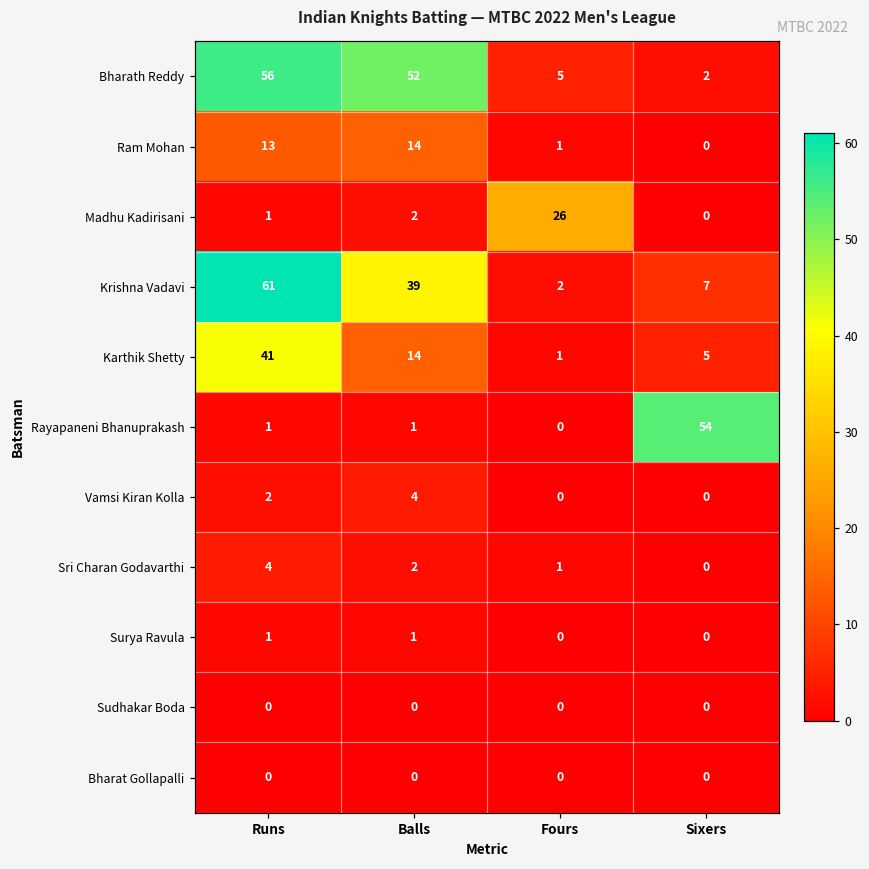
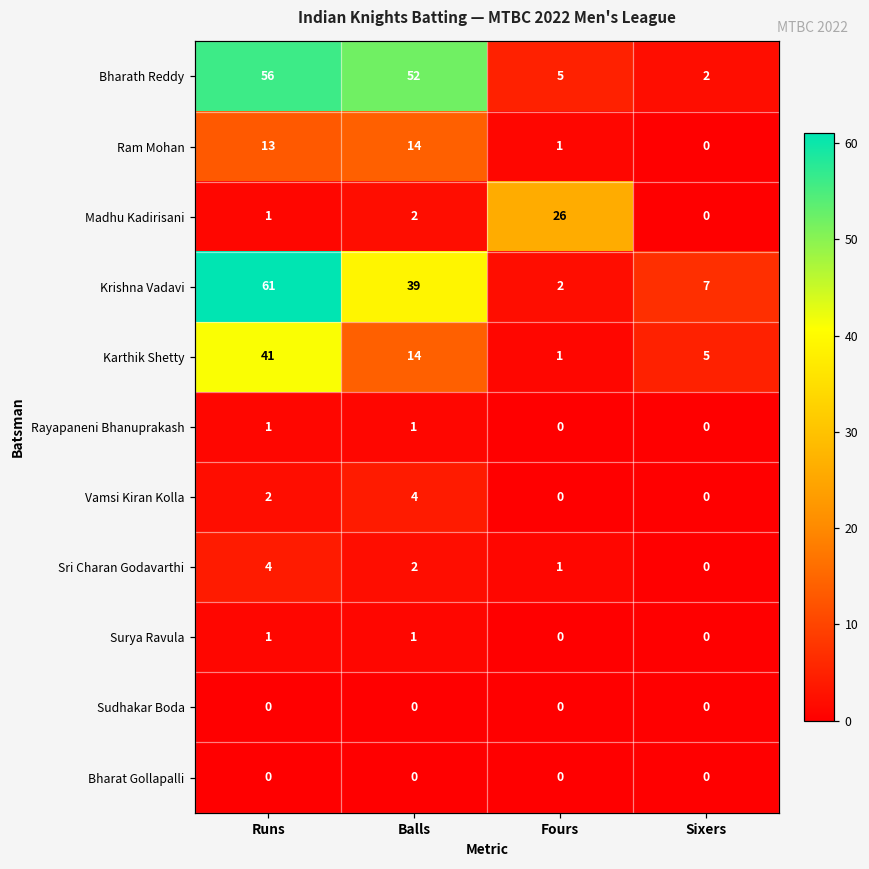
Rayapaneni Bhanuprakash, Sixers: 54 -> 0
